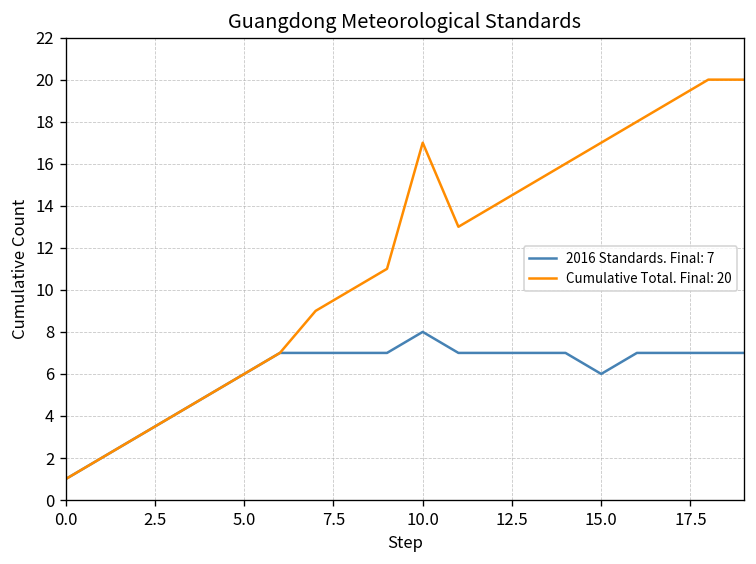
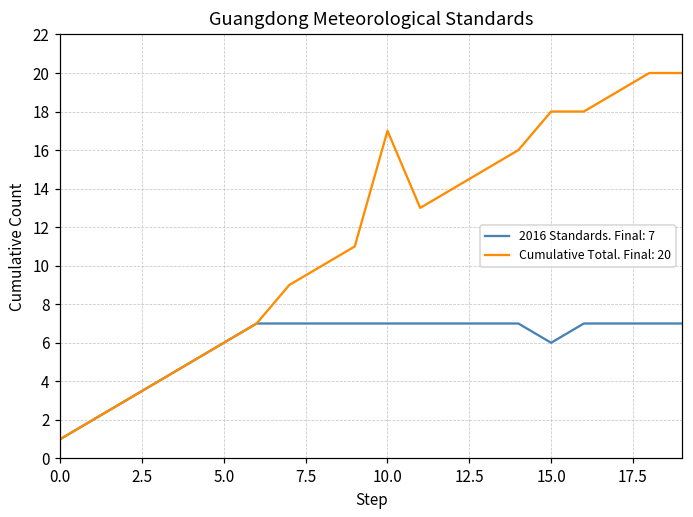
2016 Standards. Final: 7, 10.0: 8 -> 7
Cumulative Total. Final: 20, 15.0: 17 -> 18
